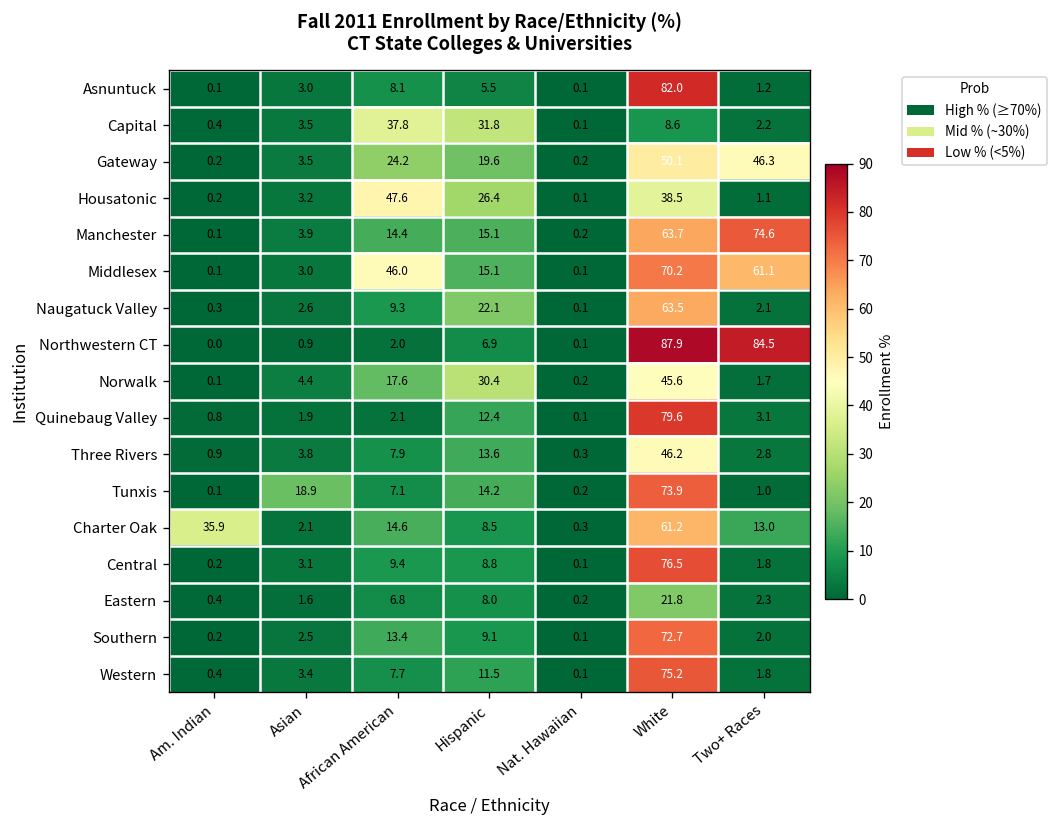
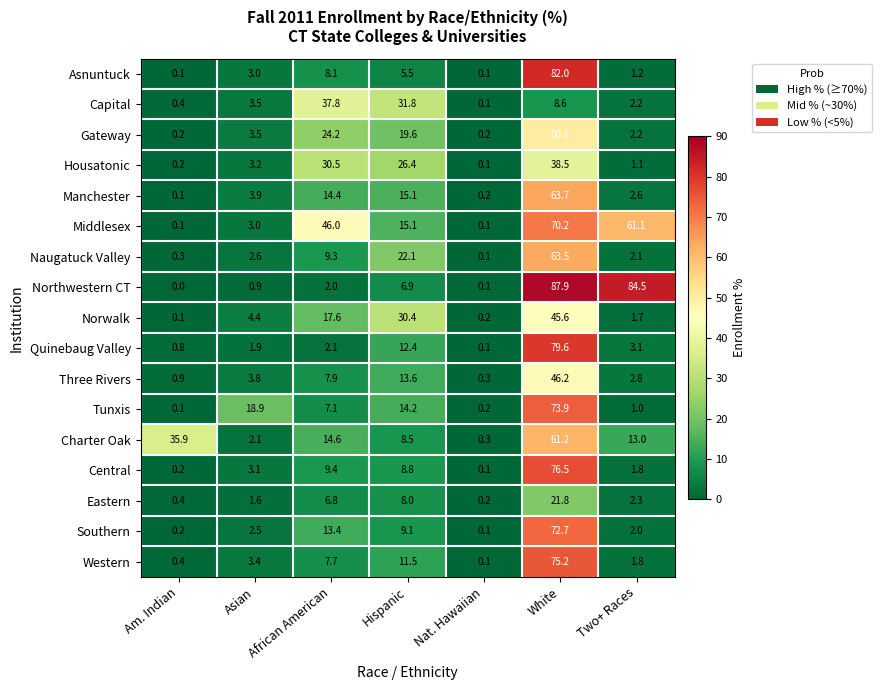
Gateway, Two+ Races: 46.3 -> 2.2
Housatonic, African American: 47.6 -> 30.5
Manchester, Two+ Races: 74.6 -> 2.6
